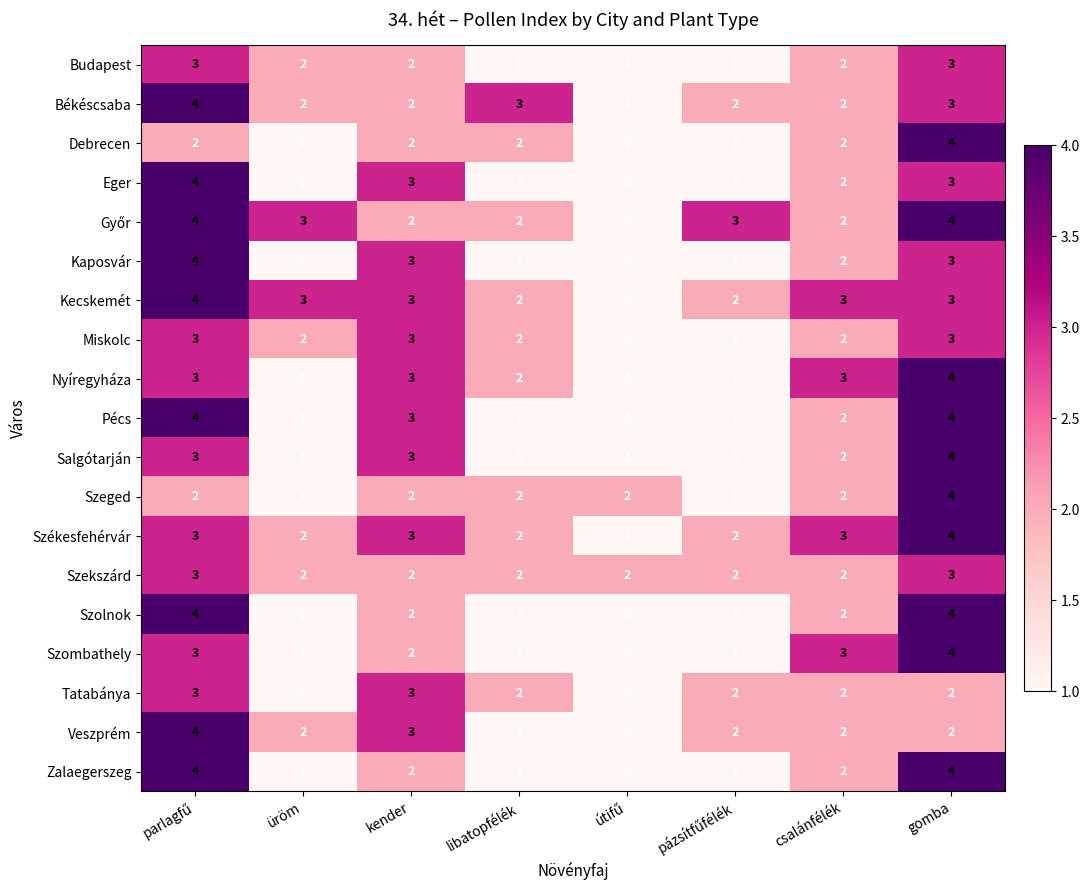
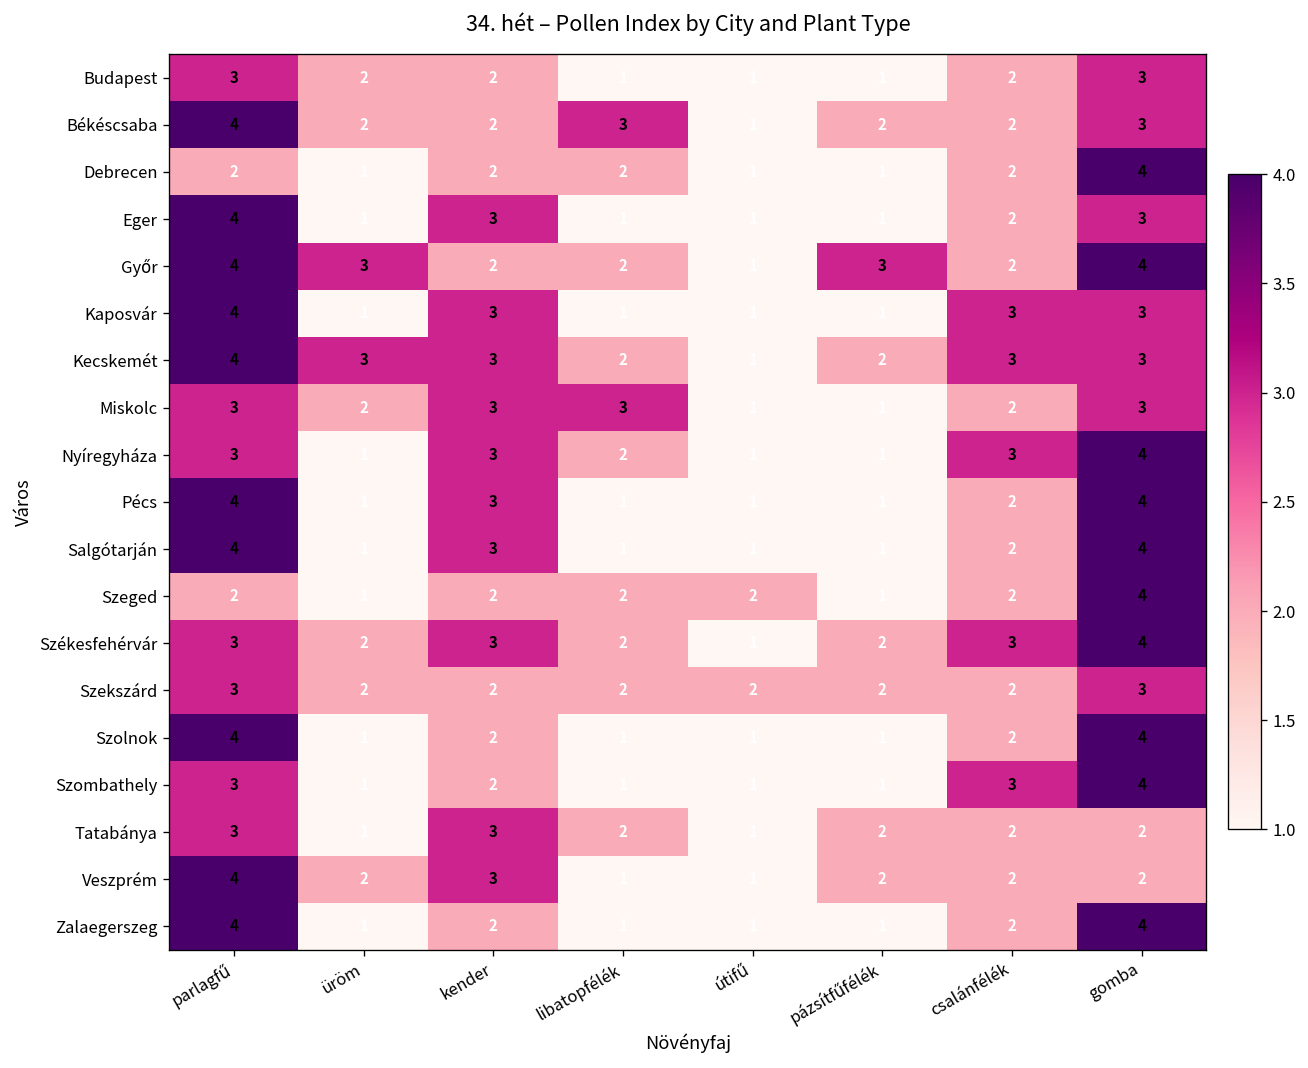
Kaposvár, csalánfélék: 2 -> 3
Miskolc, libatopfélék: 2 -> 3
Salgótarján, parlagfű: 3 -> 4
